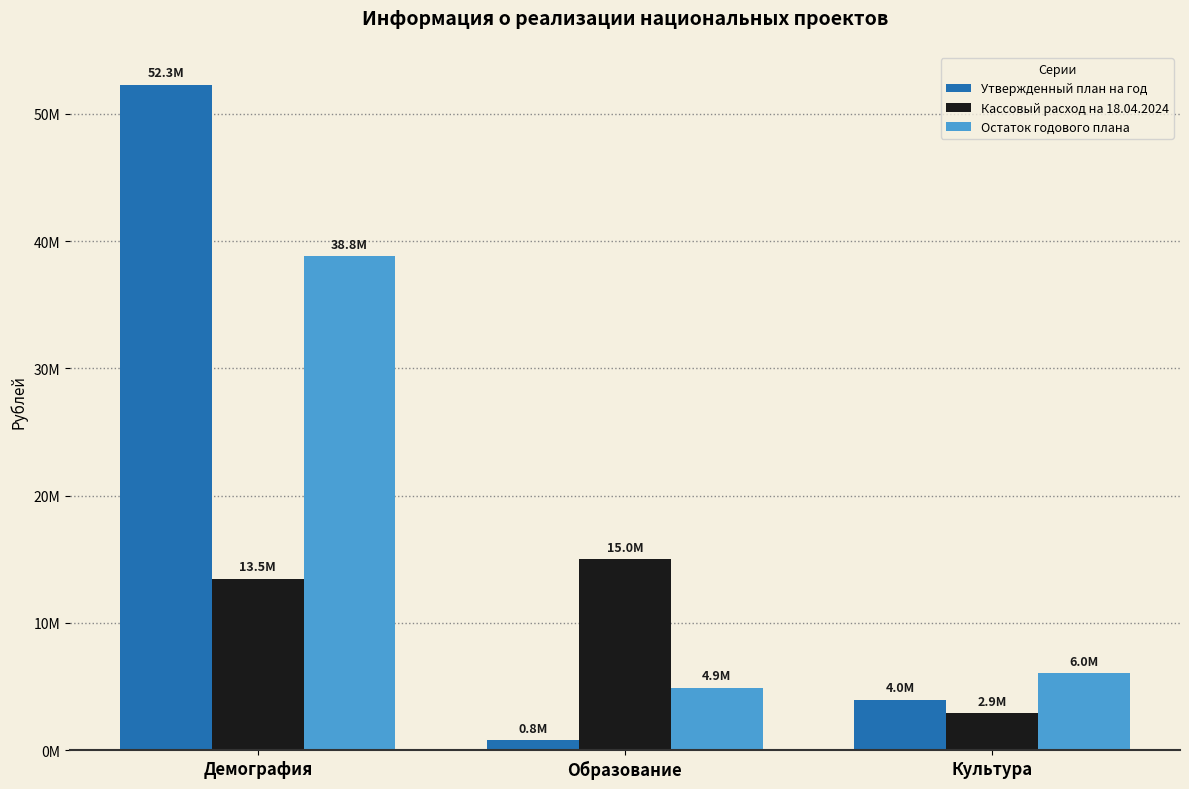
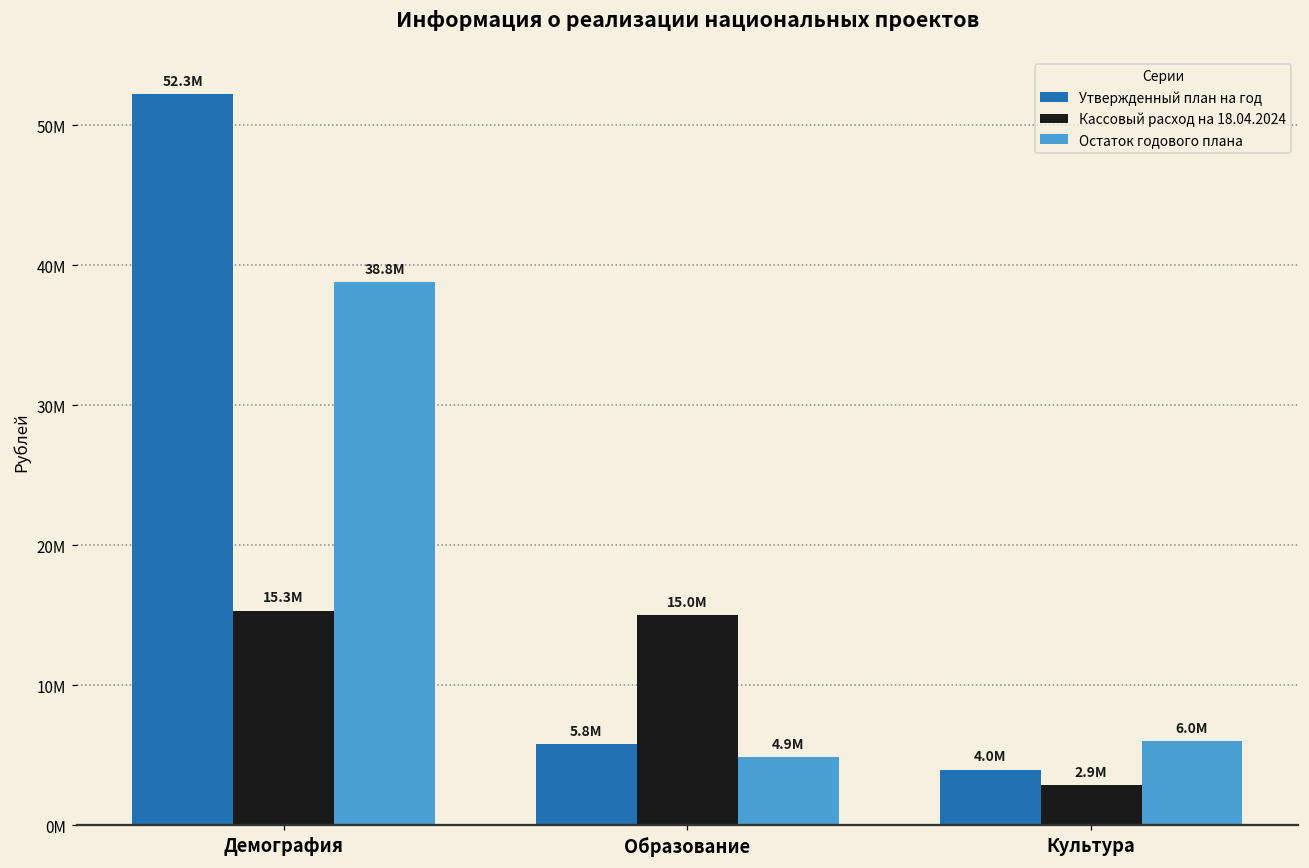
Кассовый расход на 18.04.2024, Демография: 13.5M -> 15.3M
Утвержденный план на год, Образование: 0.8M -> 5.8M
